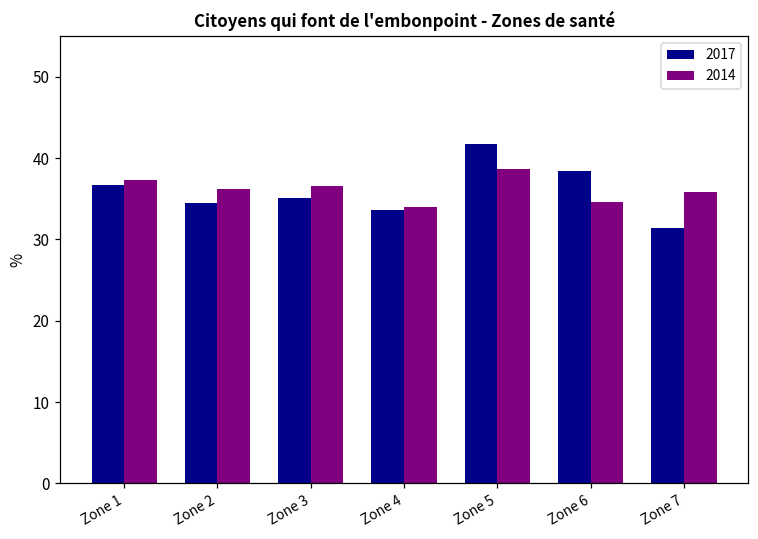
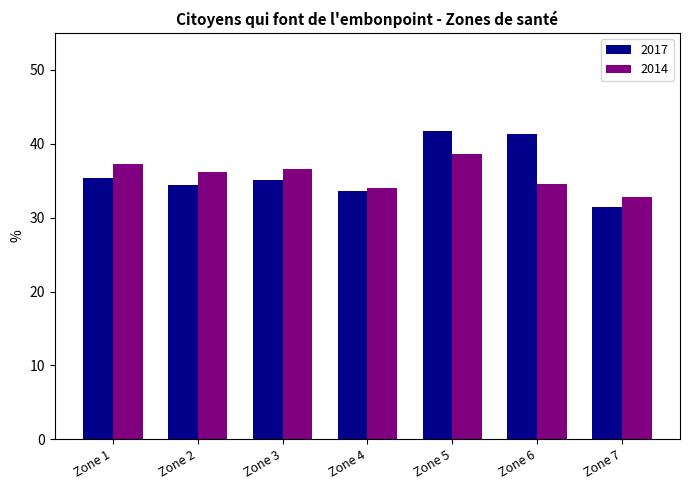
2017, Zone 1: 37 -> 35
2017, Zone 6: 38 -> 41
2014, Zone 7: 36 -> 33
